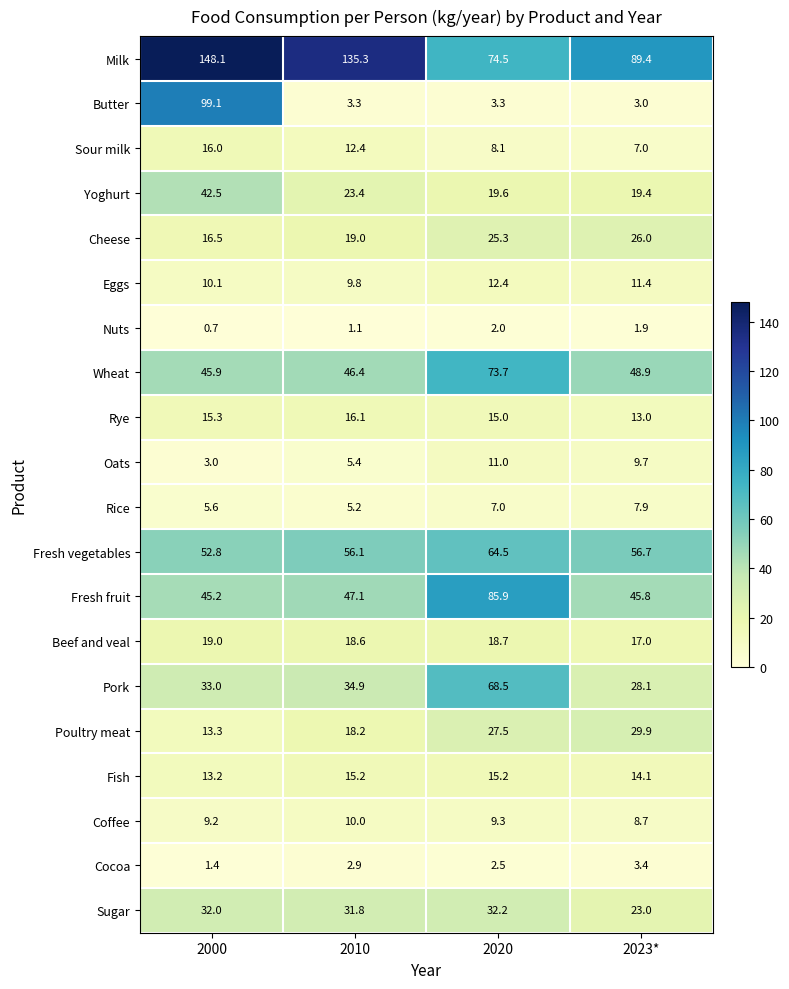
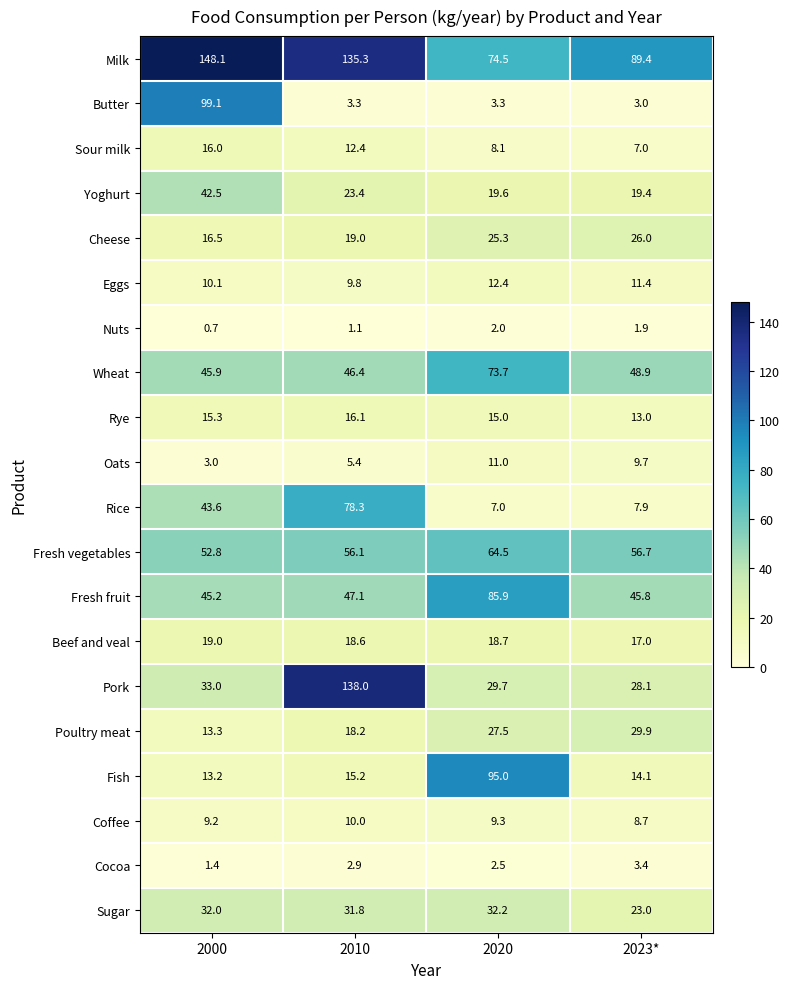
Rice, 2000: 5.6 -> 43.6
Rice, 2010: 5.2 -> 78.3
Pork, 2010: 34.9 -> 138.0
Pork, 2020: 68.5 -> 29.7
Fish, 2020: 15.2 -> 95.0
